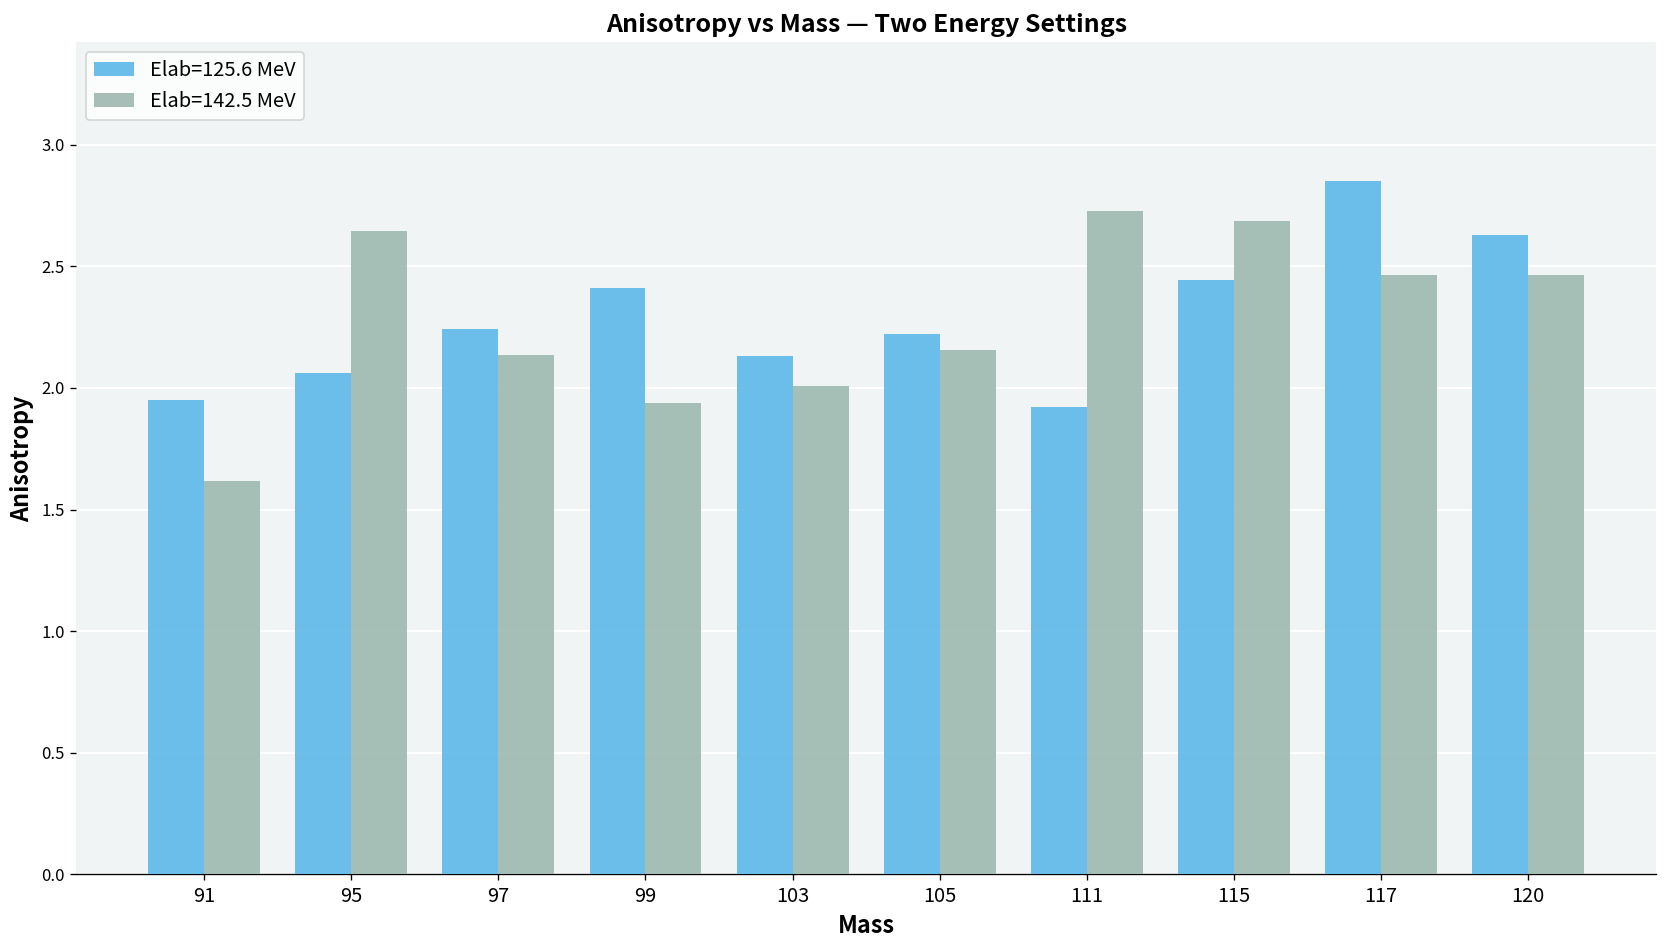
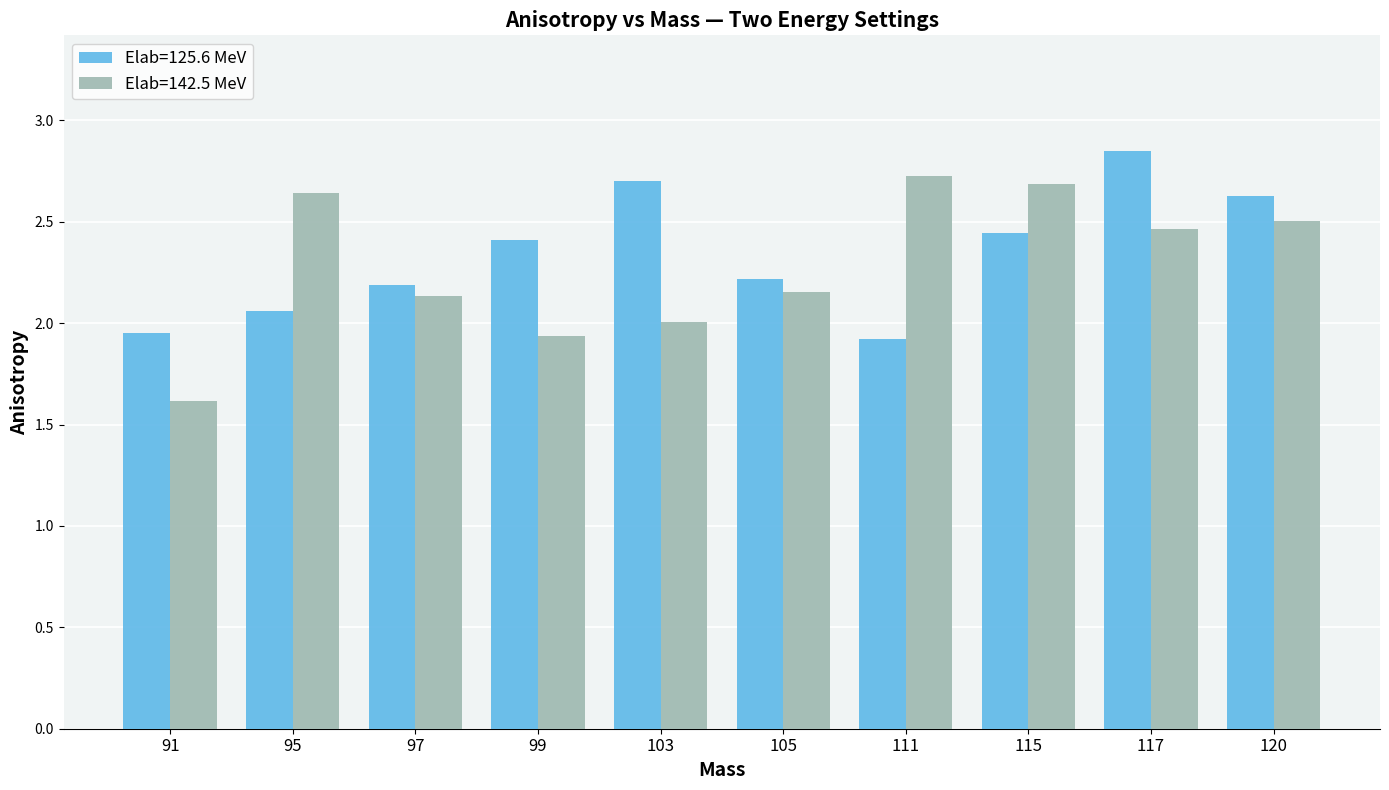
Elab=125.6 MeV, 97: 2.24 -> 2.19
Elab=125.6 MeV, 103: 2.13 -> 2.70
Elab=142.5 MeV, 120: 2.46 -> 2.51
